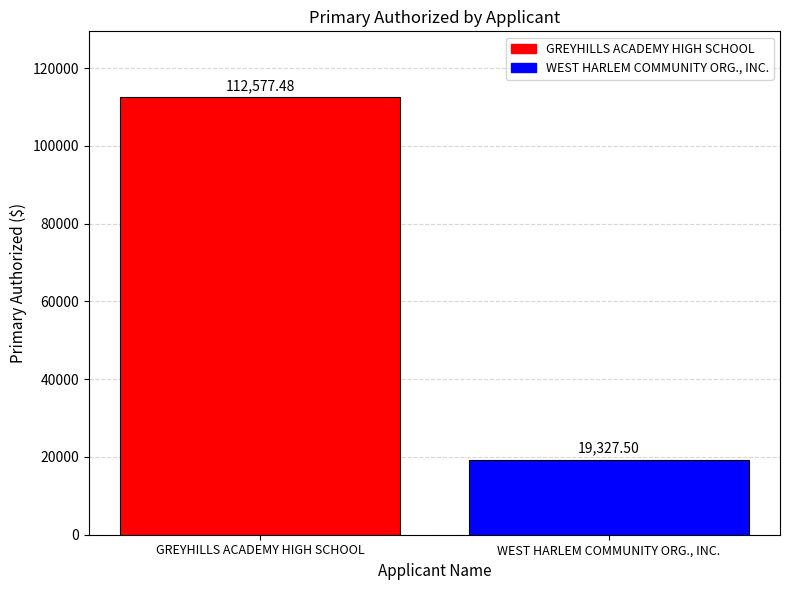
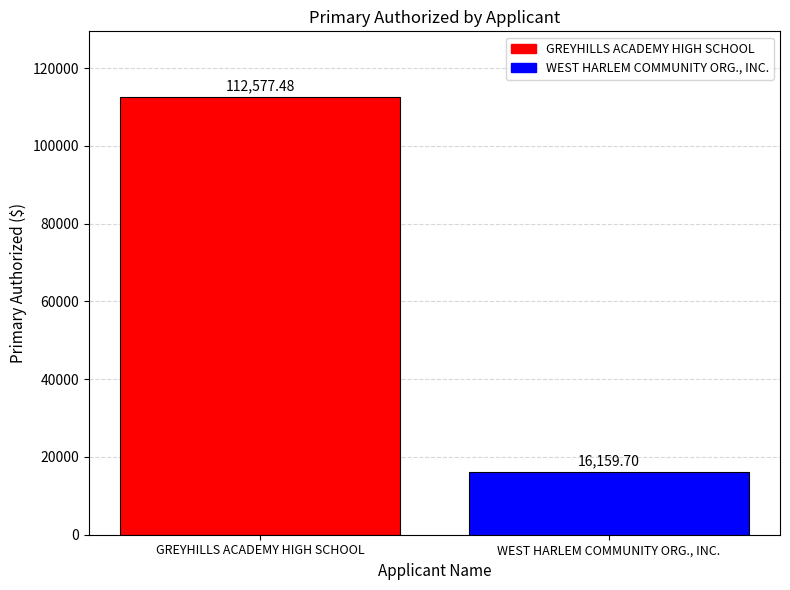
WEST HARLEM COMMUNITY ORG., INC.: 19,327.50 -> 16,159.70
